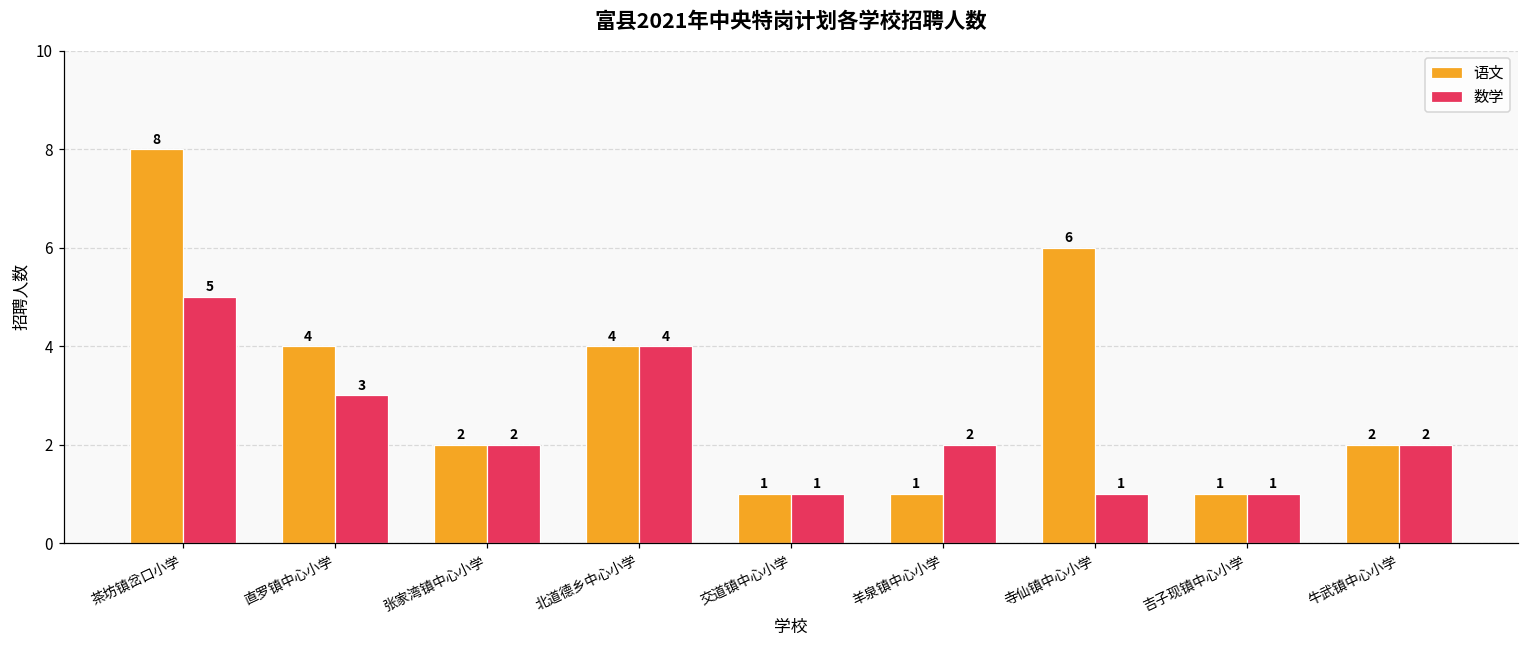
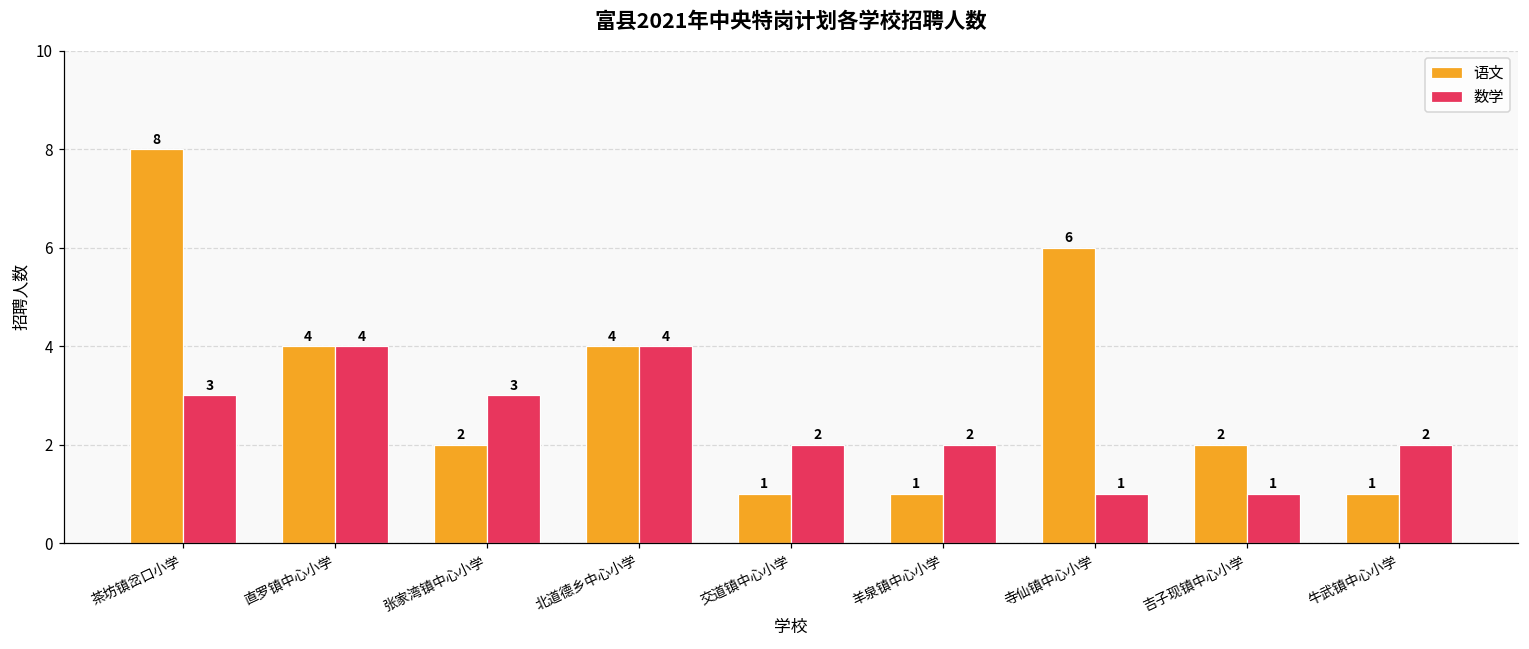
数学, 茶坊镇岔口小学: 5 -> 3
数学, 直罗镇中心小学: 3 -> 4
数学, 张家湾镇中心小学: 2 -> 3
数学, 交道镇中心小学: 1 -> 2
语文, 吉子现镇中心小学: 1 -> 2
语文, 牛武镇中心小学: 2 -> 1
